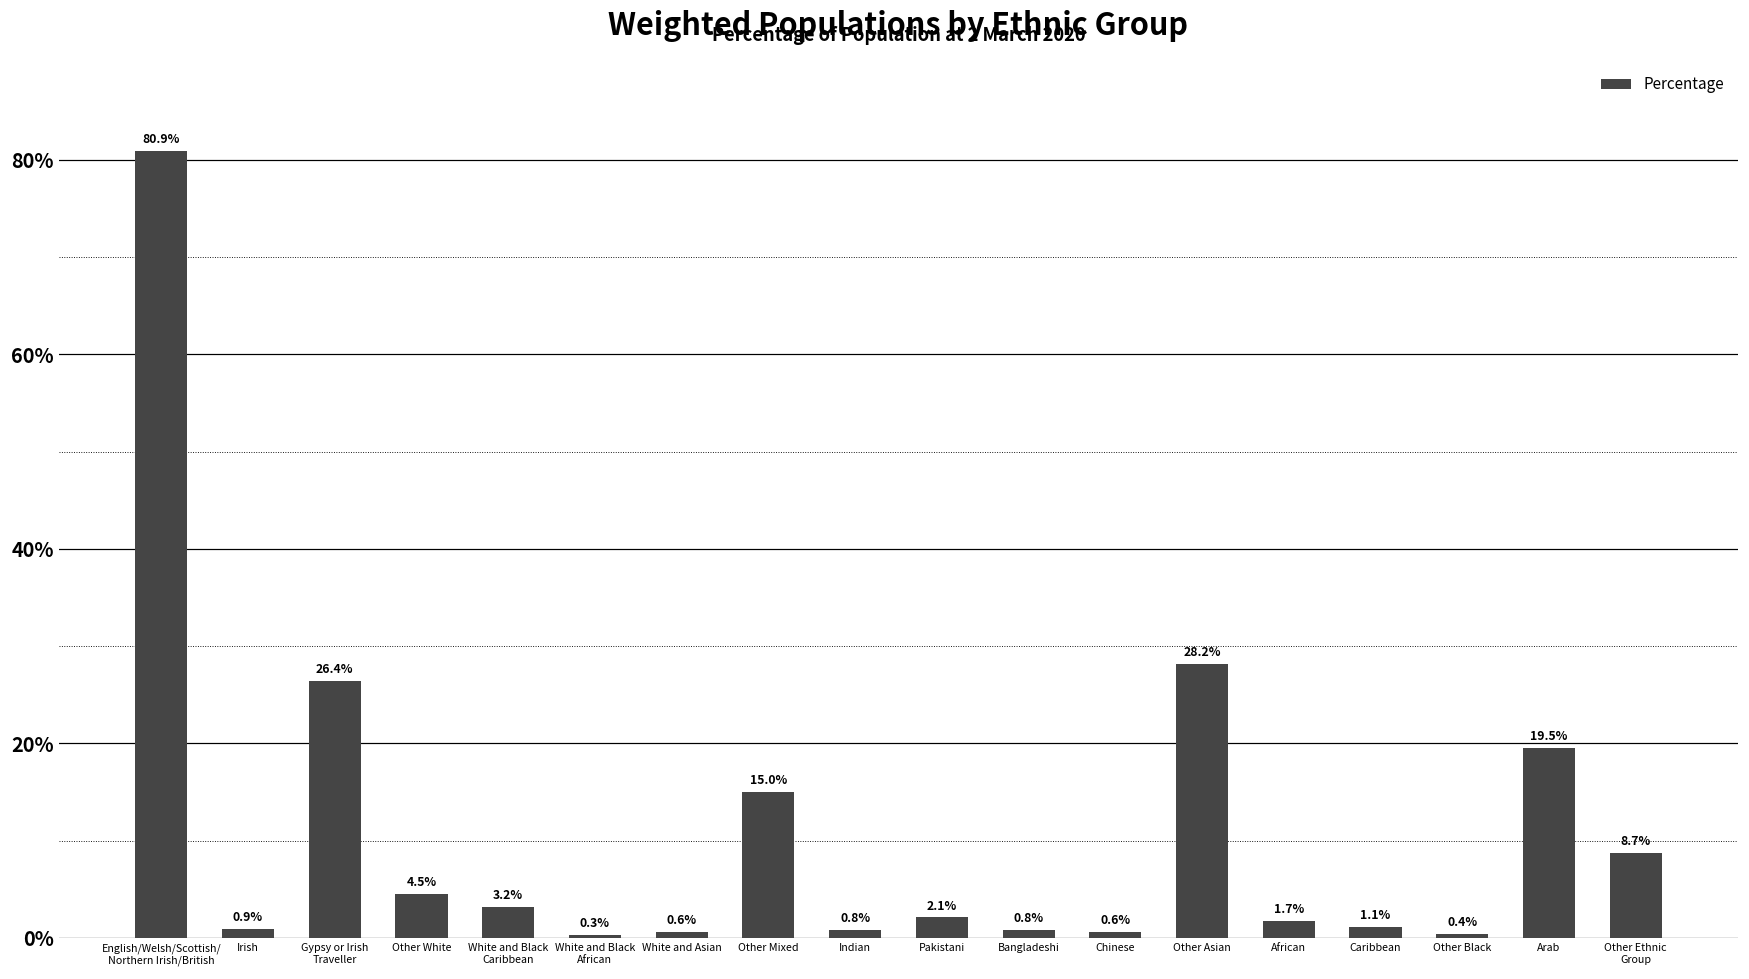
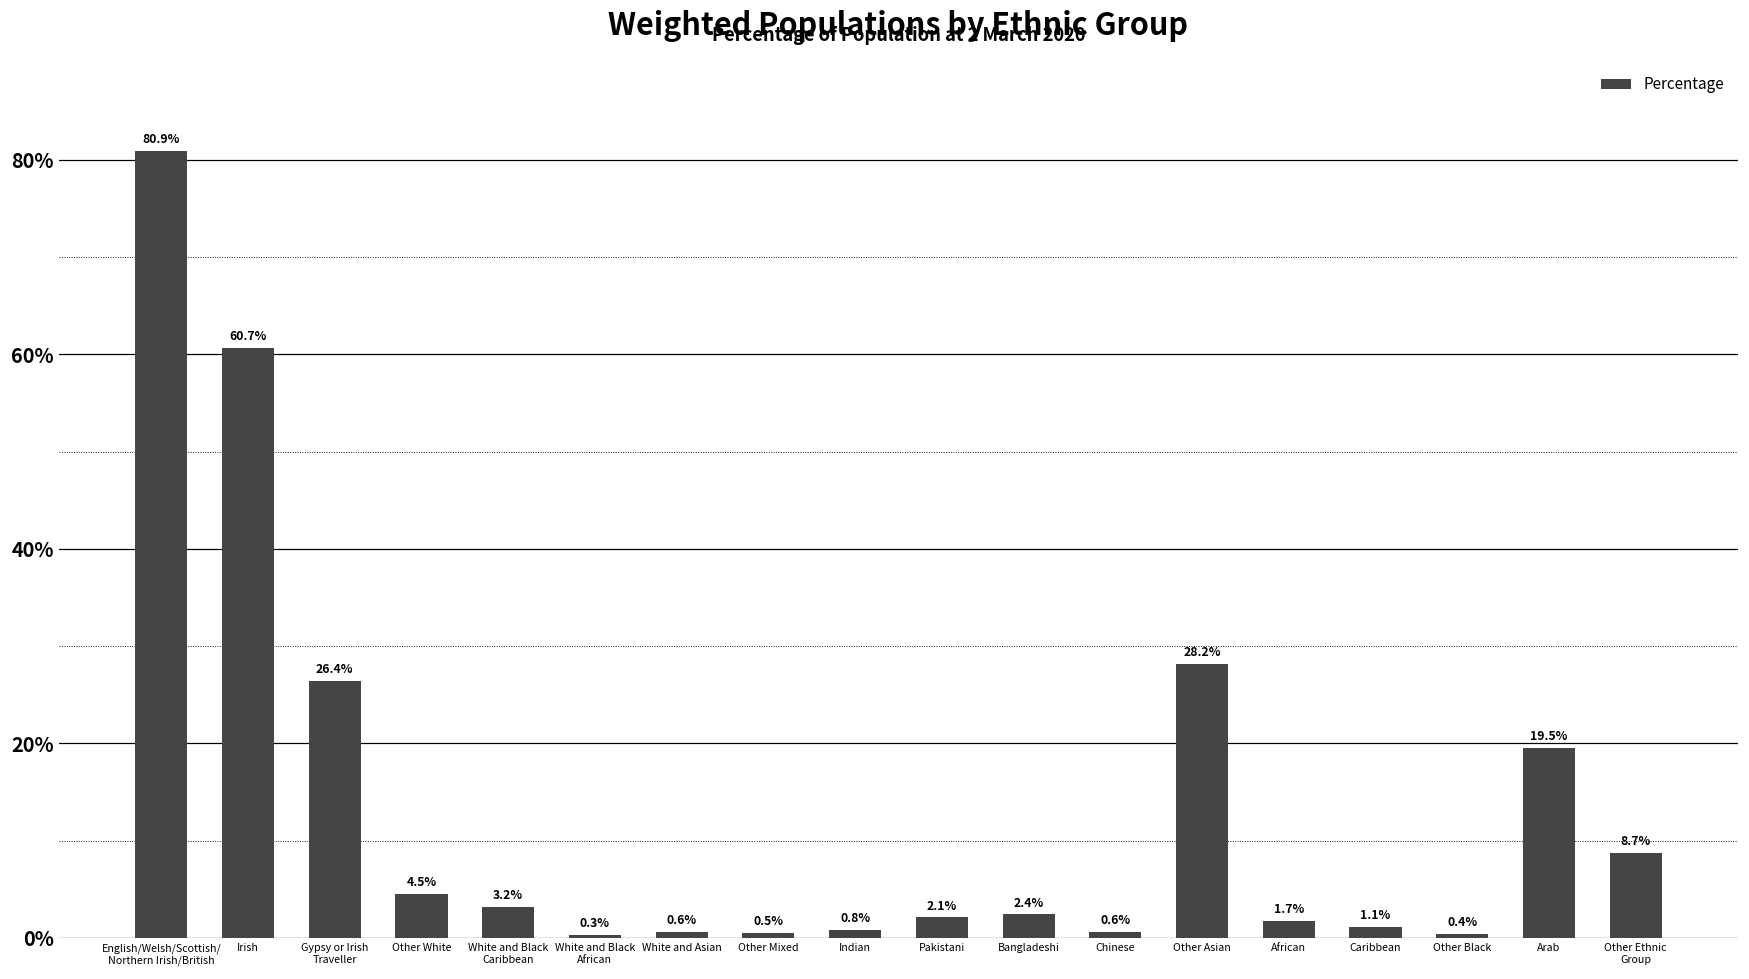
Irish: 0.9% -> 60.7%
Other Mixed: 15.0% -> 0.5%
Bangladeshi: 0.8% -> 2.4%
